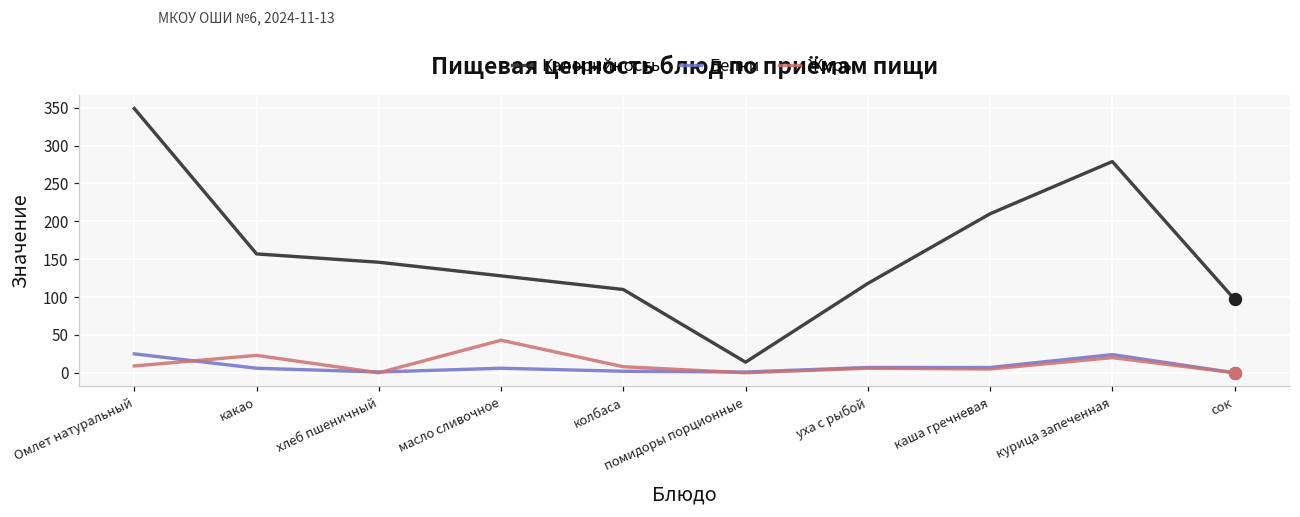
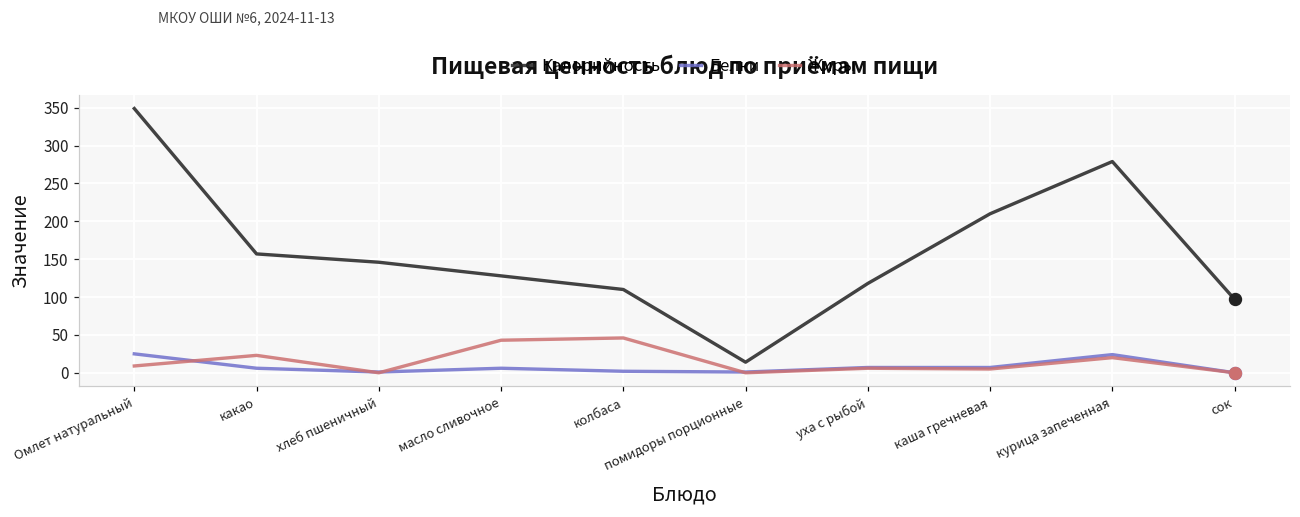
Жиры, колбаса: 10 -> 50
